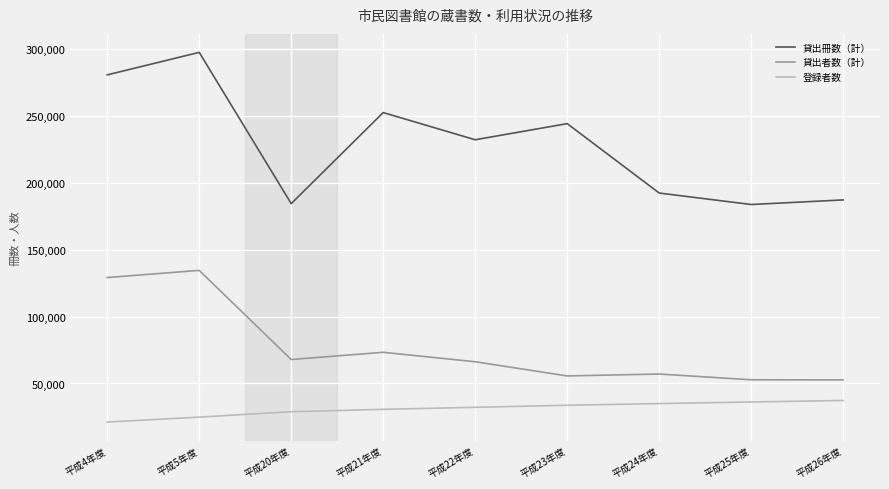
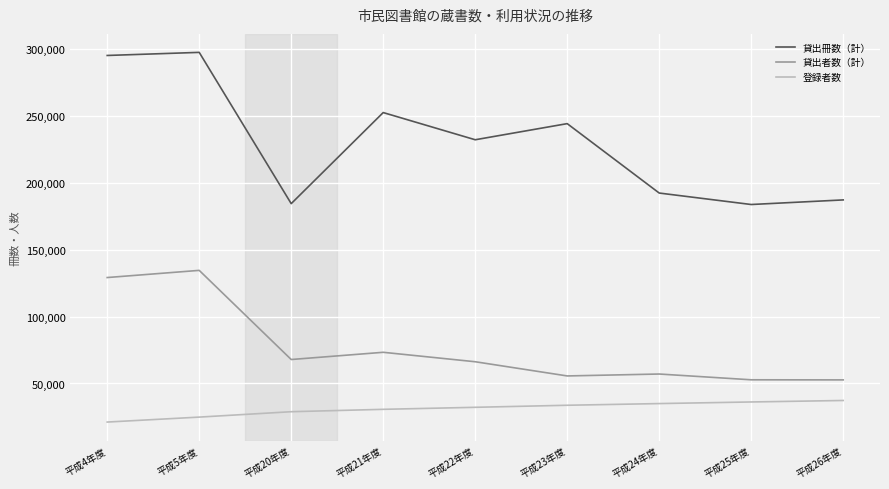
貸出冊数（計）, 平成4年度: 281,000 -> 295,000
